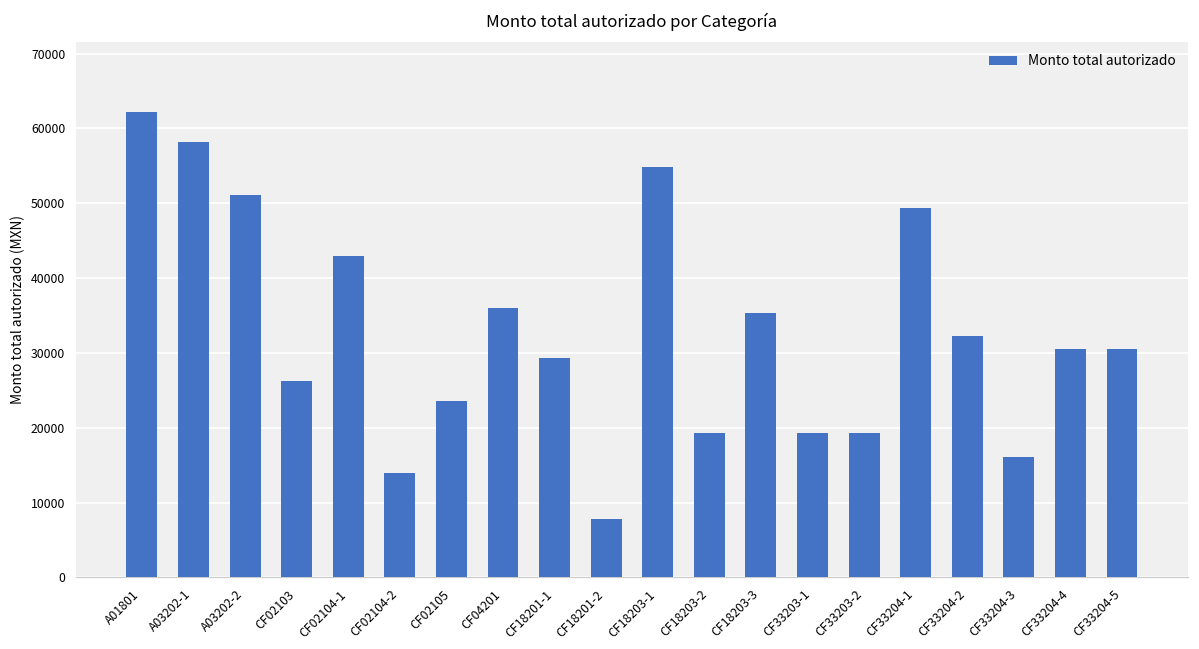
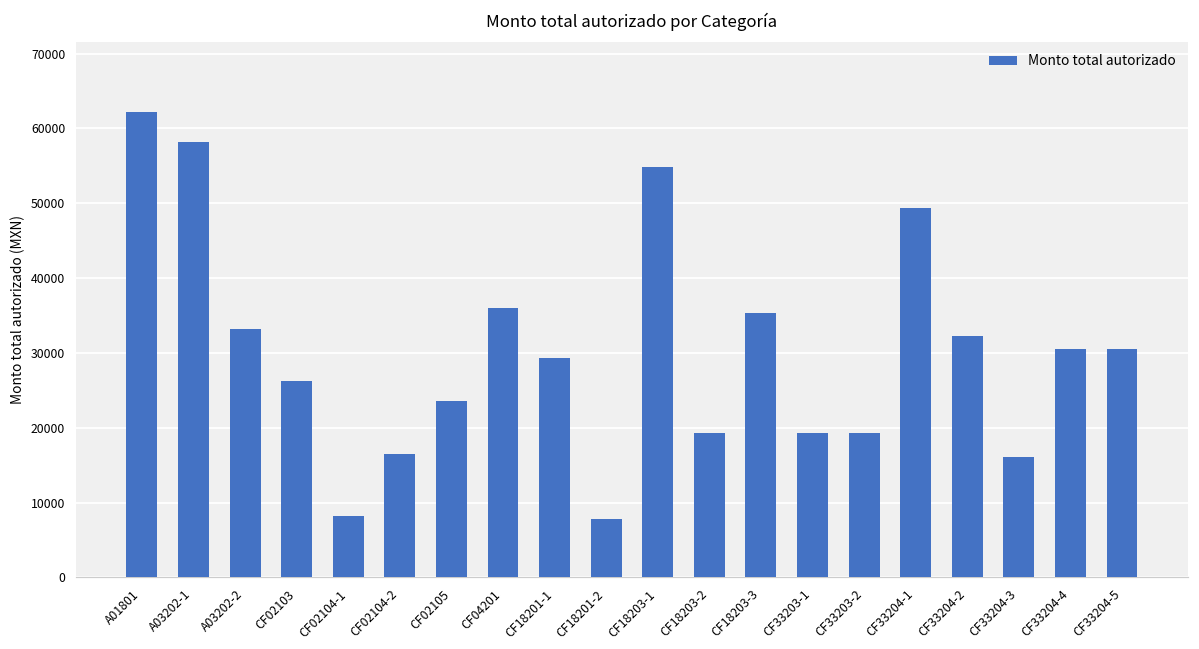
A03202-2: 51000 -> 33000
CF02104-1: 43000 -> 8000
CF02104-2: 14000 -> 17000
